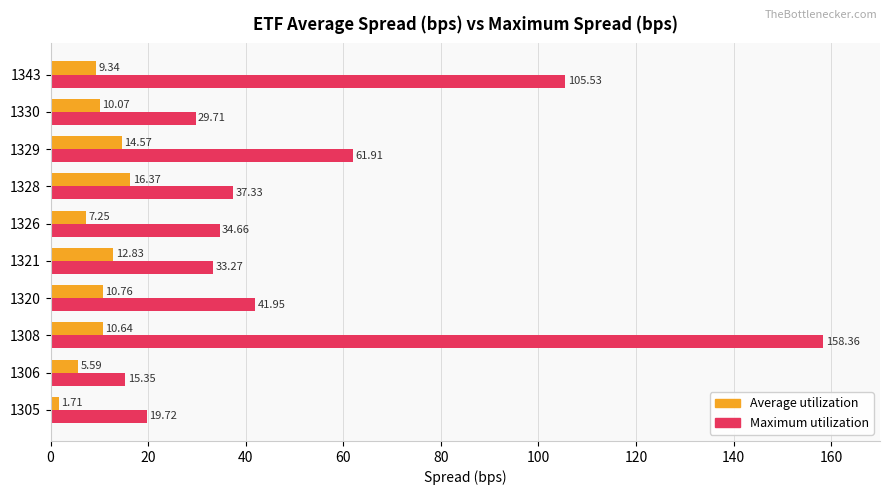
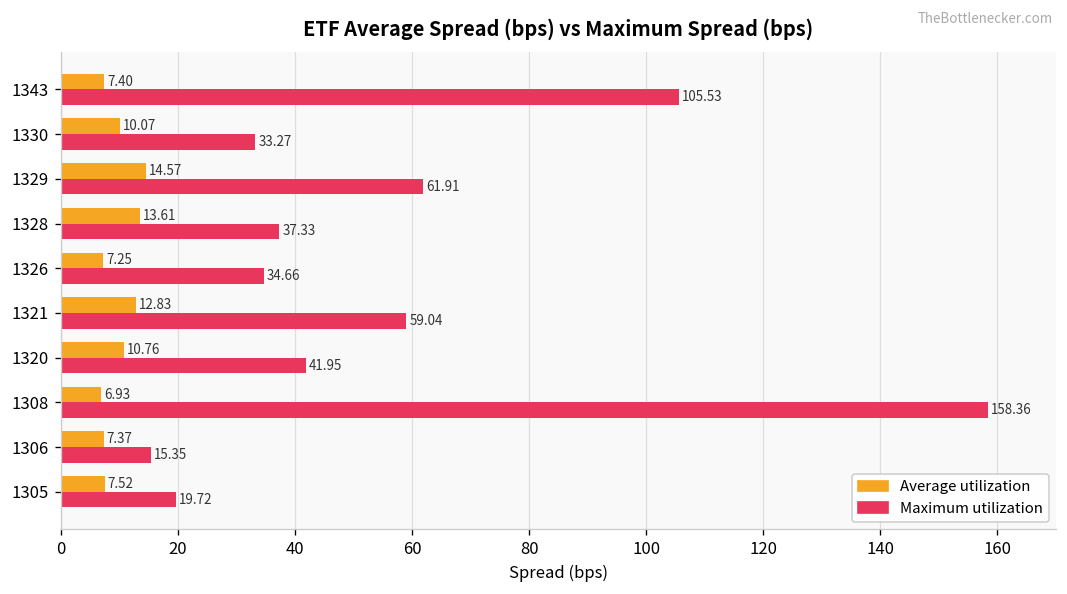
Average utilization, 1343: 9.34 -> 7.40
Maximum utilization, 1330: 29.71 -> 33.27
Average utilization, 1328: 16.37 -> 13.61
Maximum utilization, 1321: 33.27 -> 59.04
Average utilization, 1308: 10.64 -> 6.93
Average utilization, 1306: 5.59 -> 7.37
Average utilization, 1305: 1.71 -> 7.52
